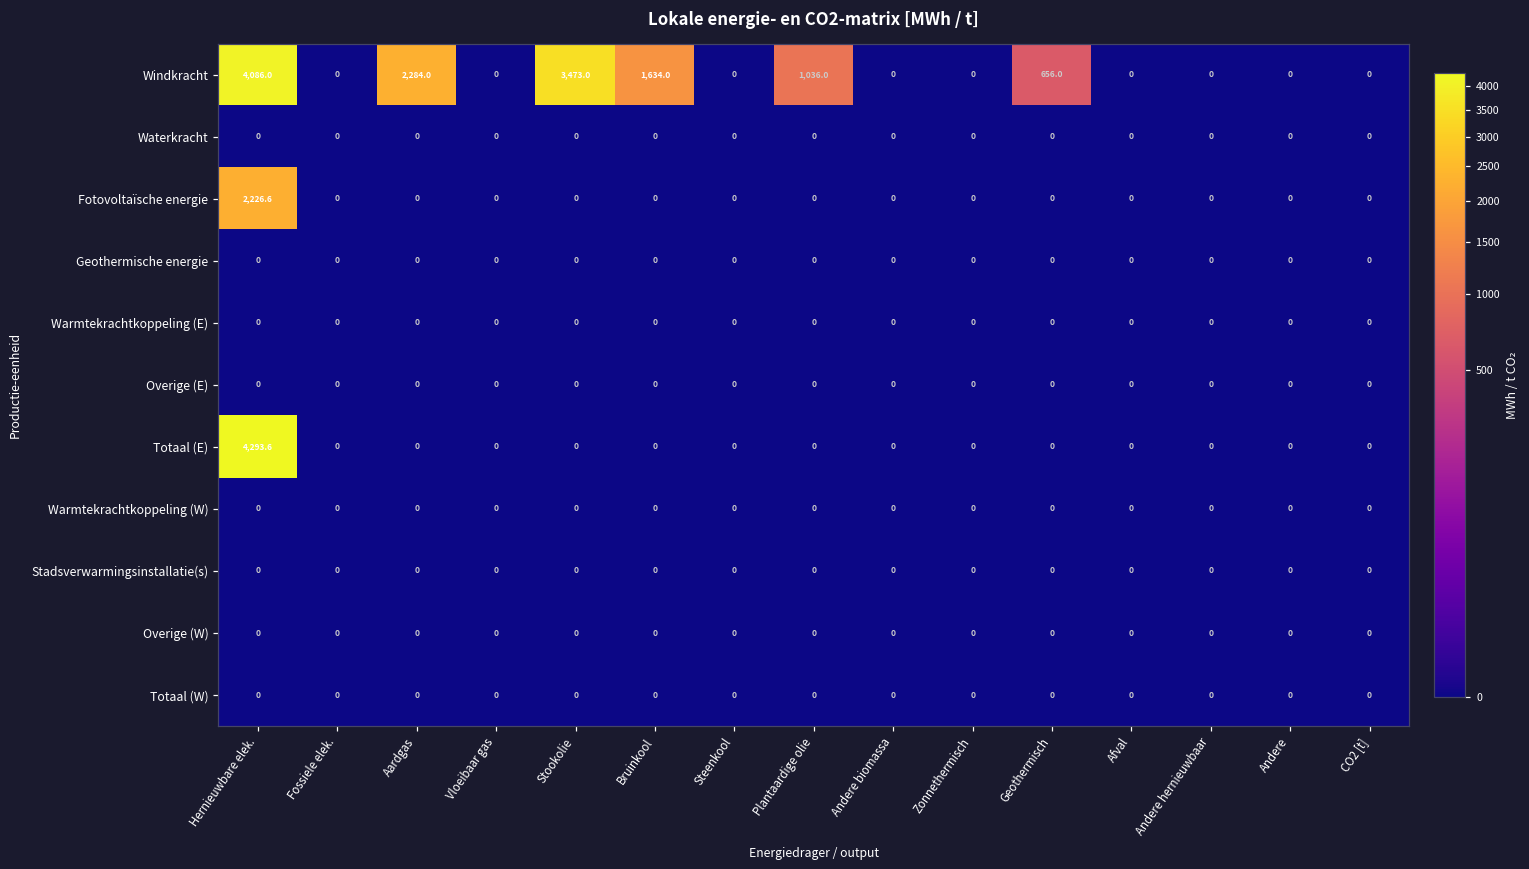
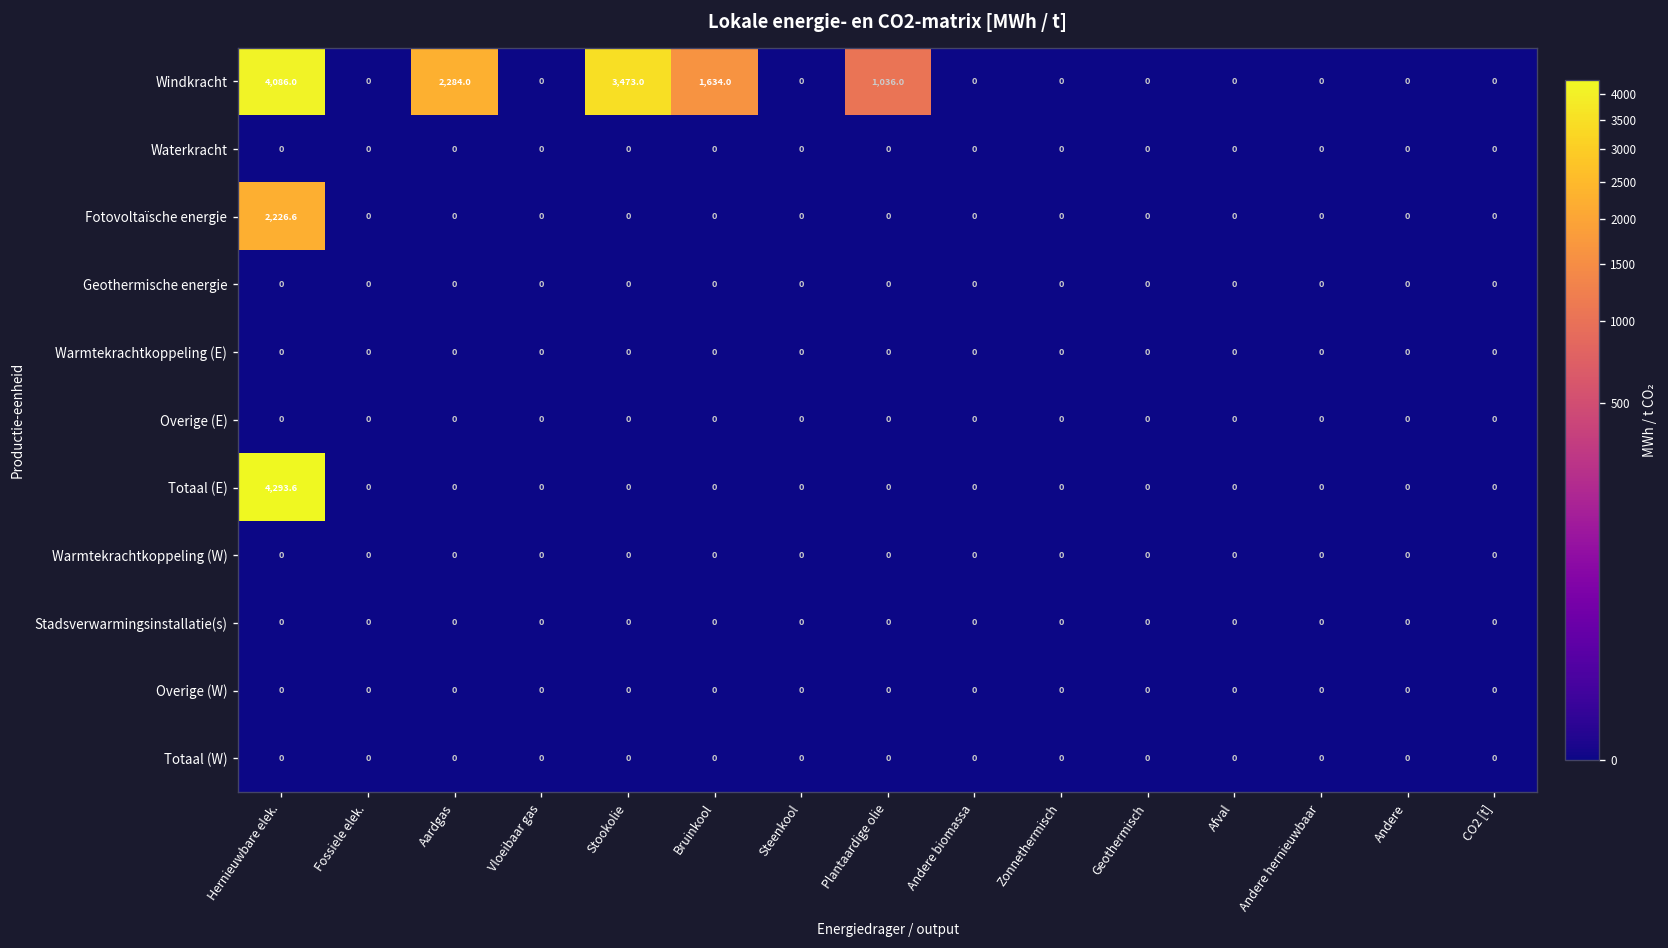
Windkracht, Geothermisch: 656.0 -> 0
